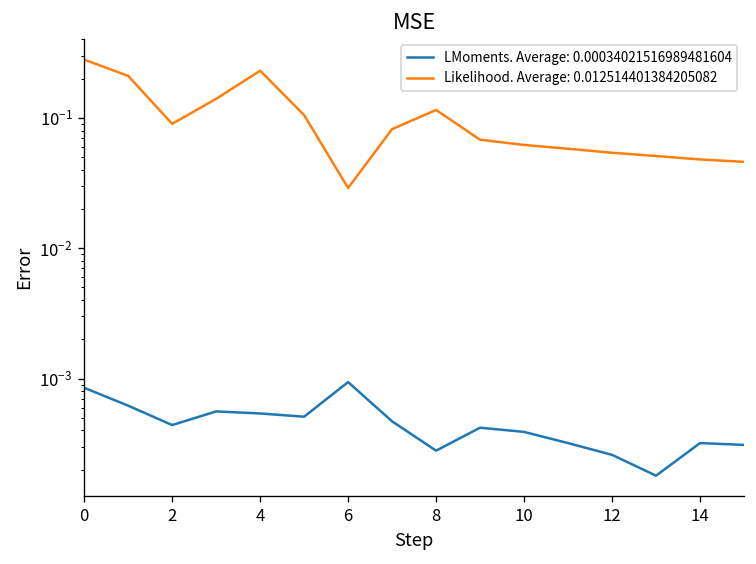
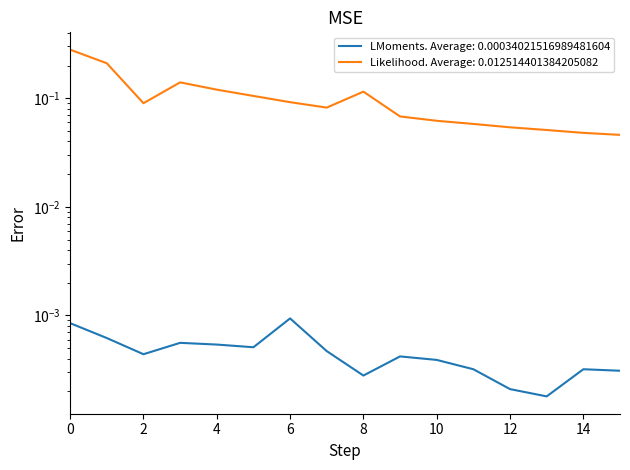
Likelihood. Average: 0.012514401384205082, 4: 0.23 -> 0.12
Likelihood. Average: 0.012514401384205082, 6: 0.029 -> 0.09
LMoments. Average: 0.00034021516989481604, 12: 0.00026 -> 0.00021
